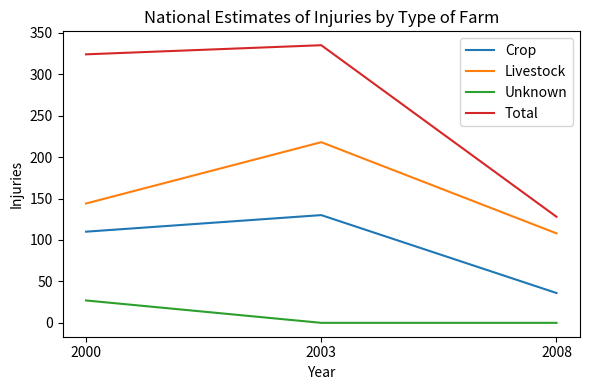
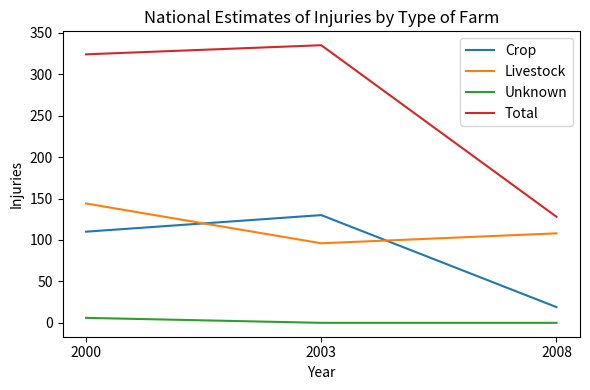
Unknown, 2000: 30 -> 10
Livestock, 2003: 220 -> 100
Crop, 2008: 40 -> 20
